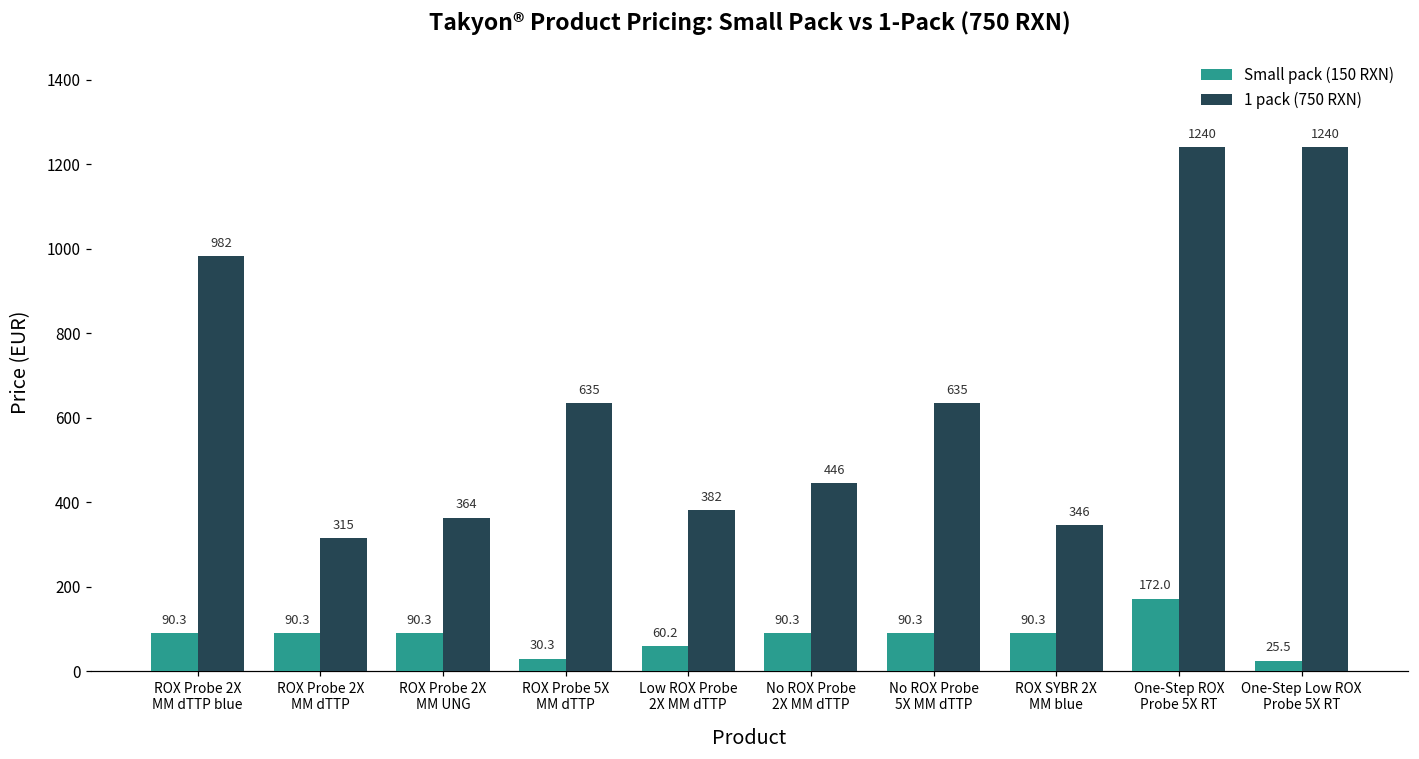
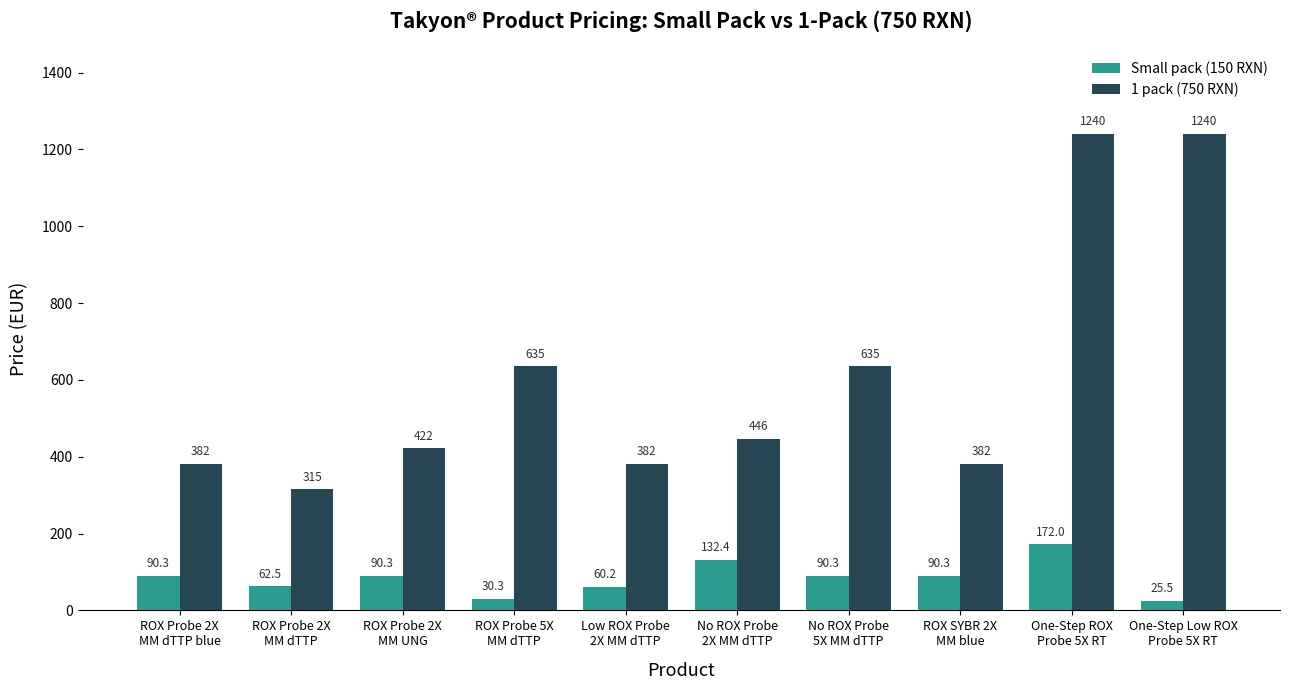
1 pack (750 RXN), ROX Probe 2X MM dTTP blue: 982 -> 382
Small pack (150 RXN), ROX Probe 2X MM dTTP: 90.3 -> 62.5
1 pack (750 RXN), ROX Probe 2X MM UNG: 364 -> 422
Small pack (150 RXN), No ROX Probe 2X MM dTTP: 90.3 -> 132.4
1 pack (750 RXN), ROX SYBR 2X MM blue: 346 -> 382
